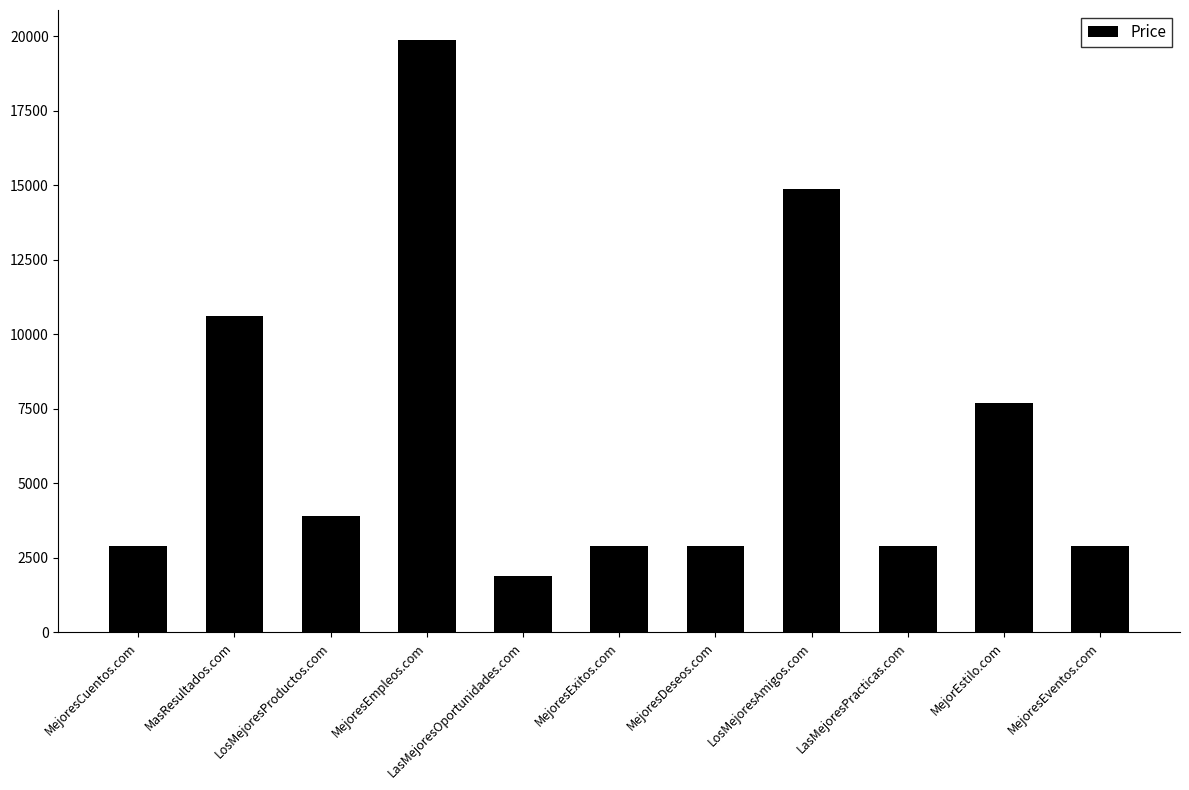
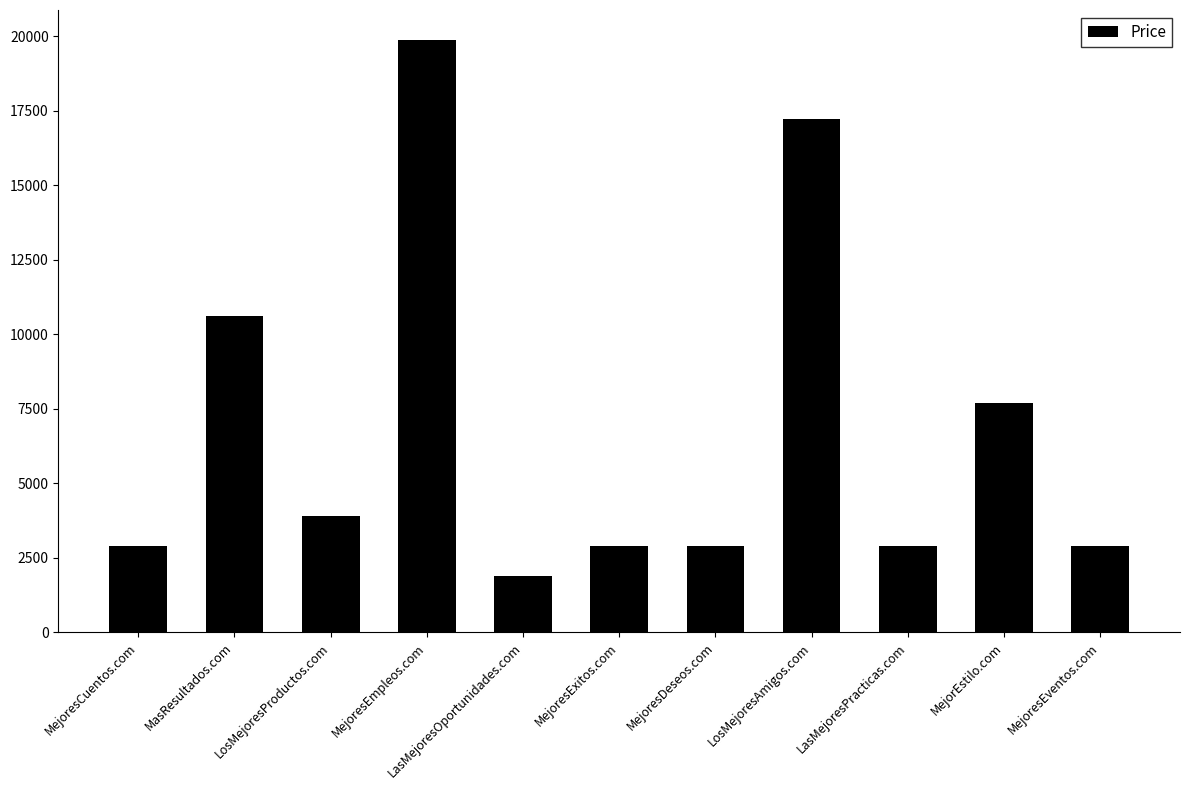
LosMejoresAmigos.com: 14900 -> 17200
